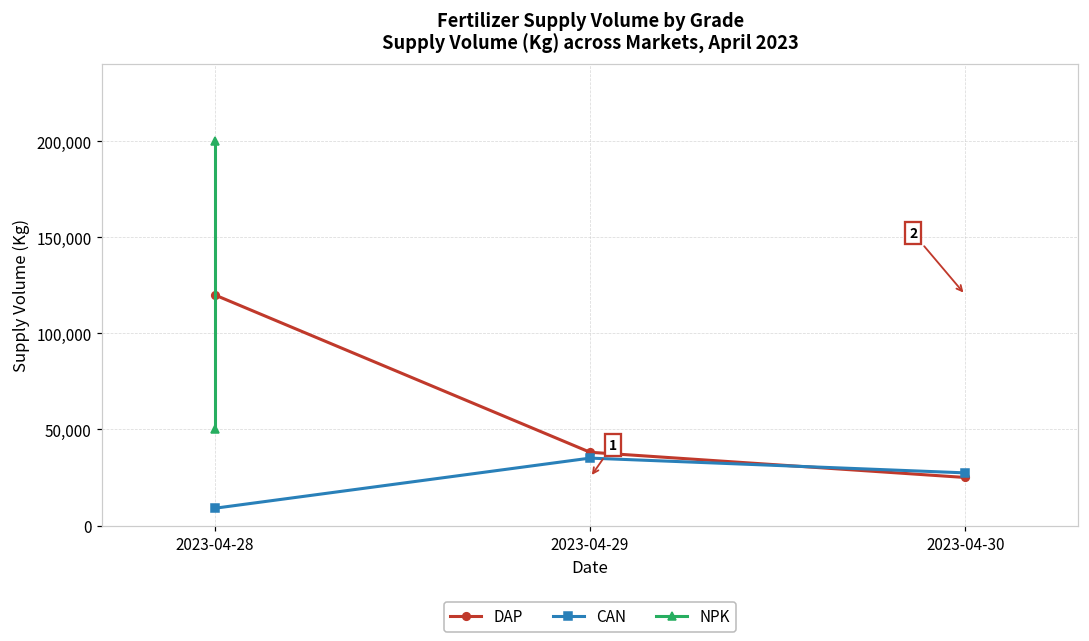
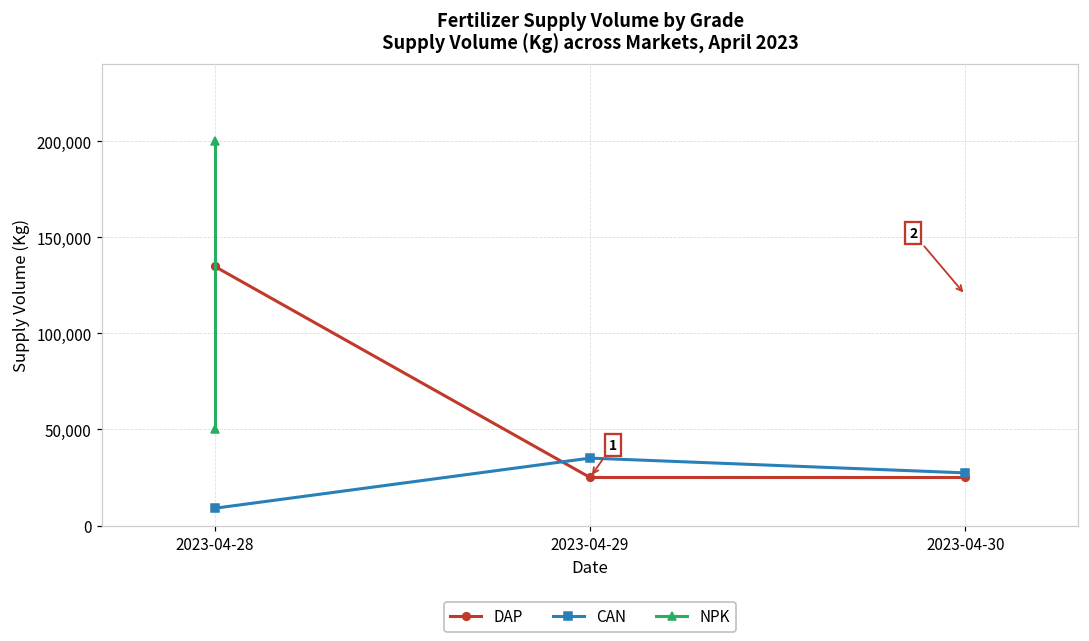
DAP, 2023-04-28: 120,000 -> 135,000
DAP, 2023-04-29: 38,000 -> 25,000
